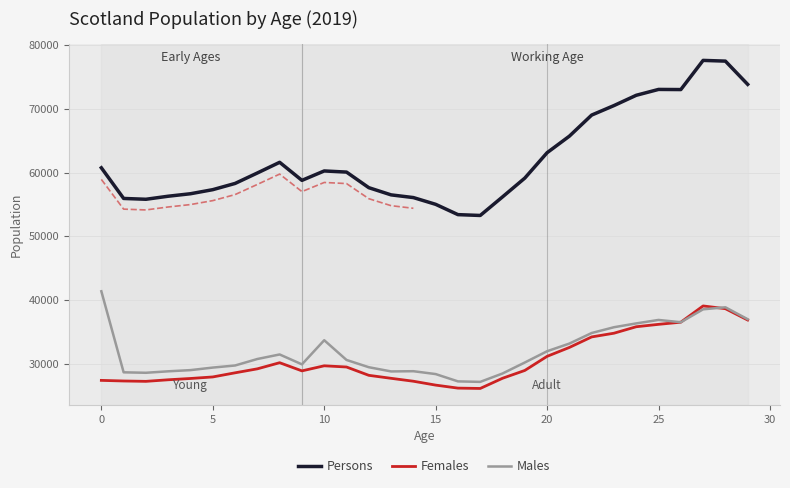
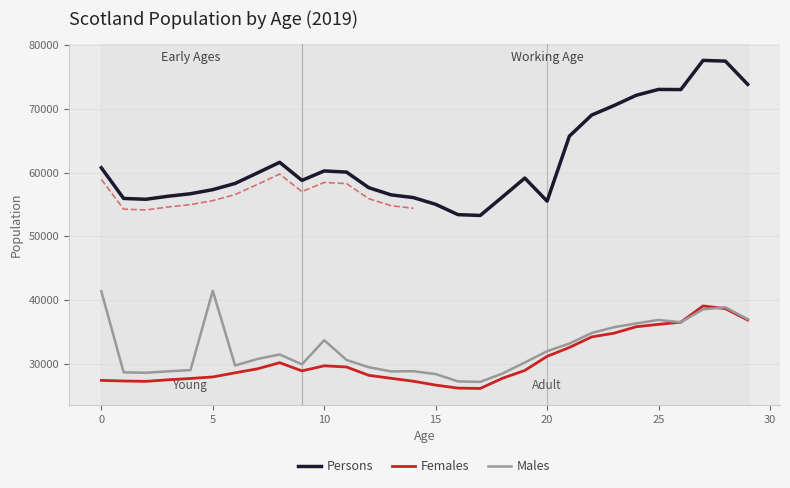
Males, 5: 29000 -> 41000
Persons, 20: 63000 -> 56000
